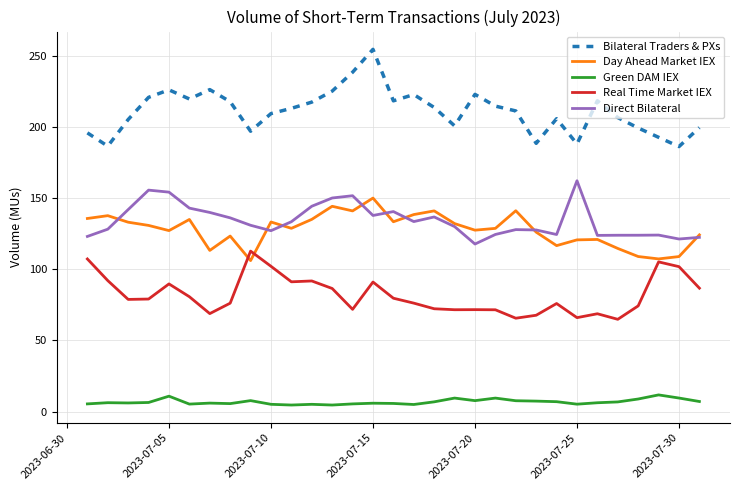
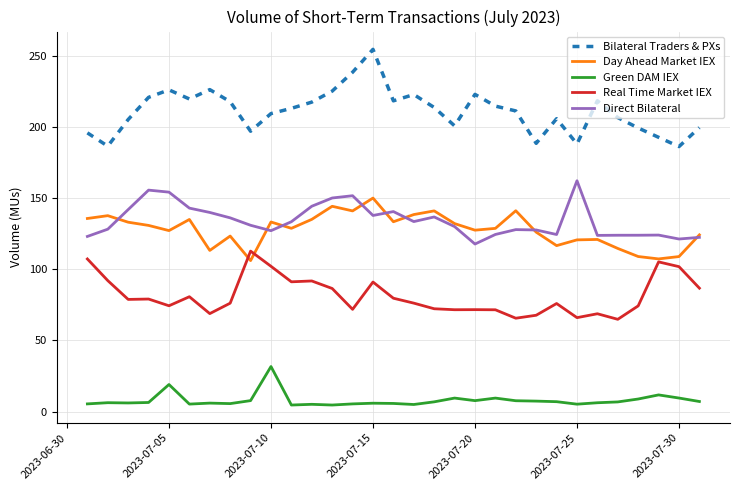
Green DAM IEX, 2023-07-05: 11 -> 19
Real Time Market IEX, 2023-07-05: 90 -> 74
Green DAM IEX, 2023-07-10: 5 -> 32
